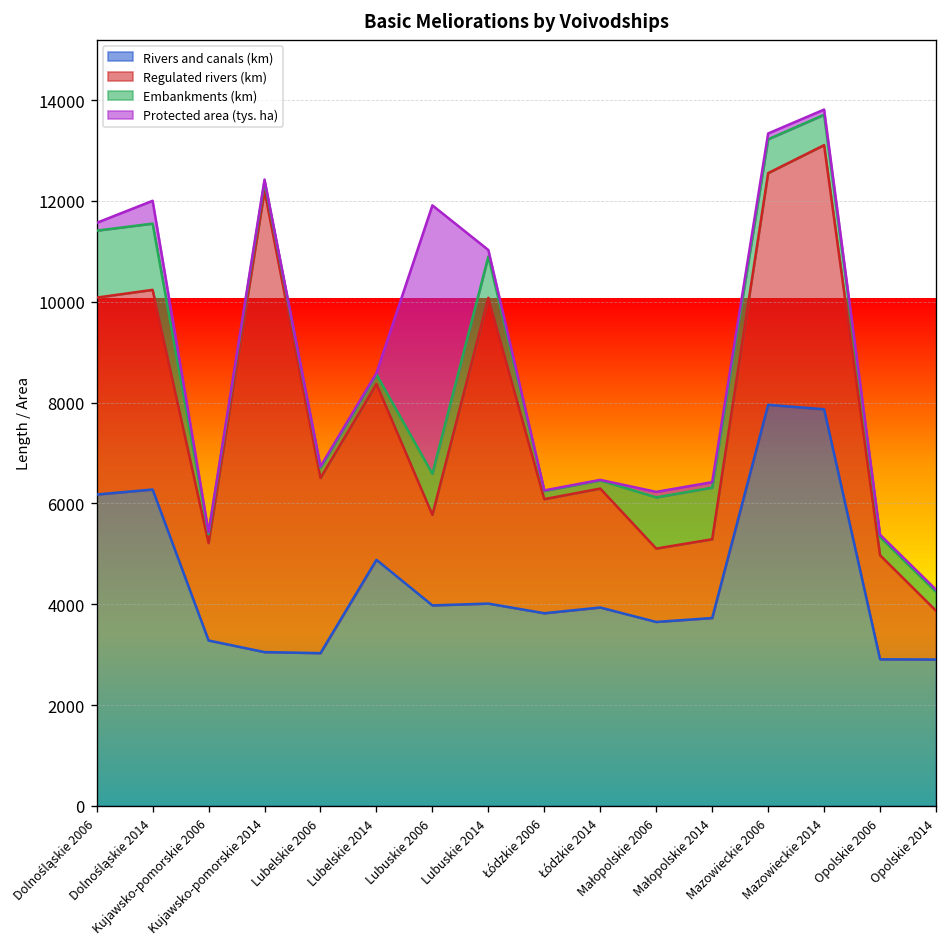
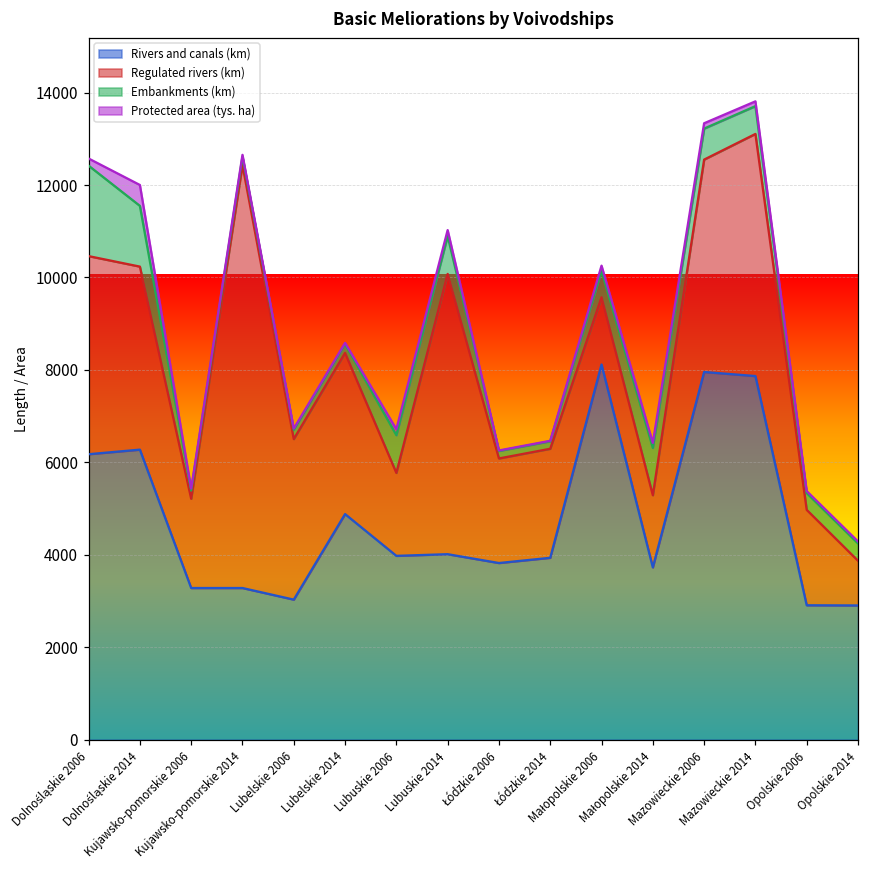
Regulated rivers (km), Dolnośląskie 2006: 3900 -> 4300
Embankments (km), Dolnośląskie 2006: 1300 -> 2000
Rivers and canals (km), Kujawsko-pomorskie 2014: 3100 -> 3300
Protected area (tys. ha), Lubuskie 2006: 5300 -> 100
Rivers and canals (km), Małopolskie 2006: 3600 -> 8100
Embankments (km), Małopolskie 2006: 1000 -> 600
